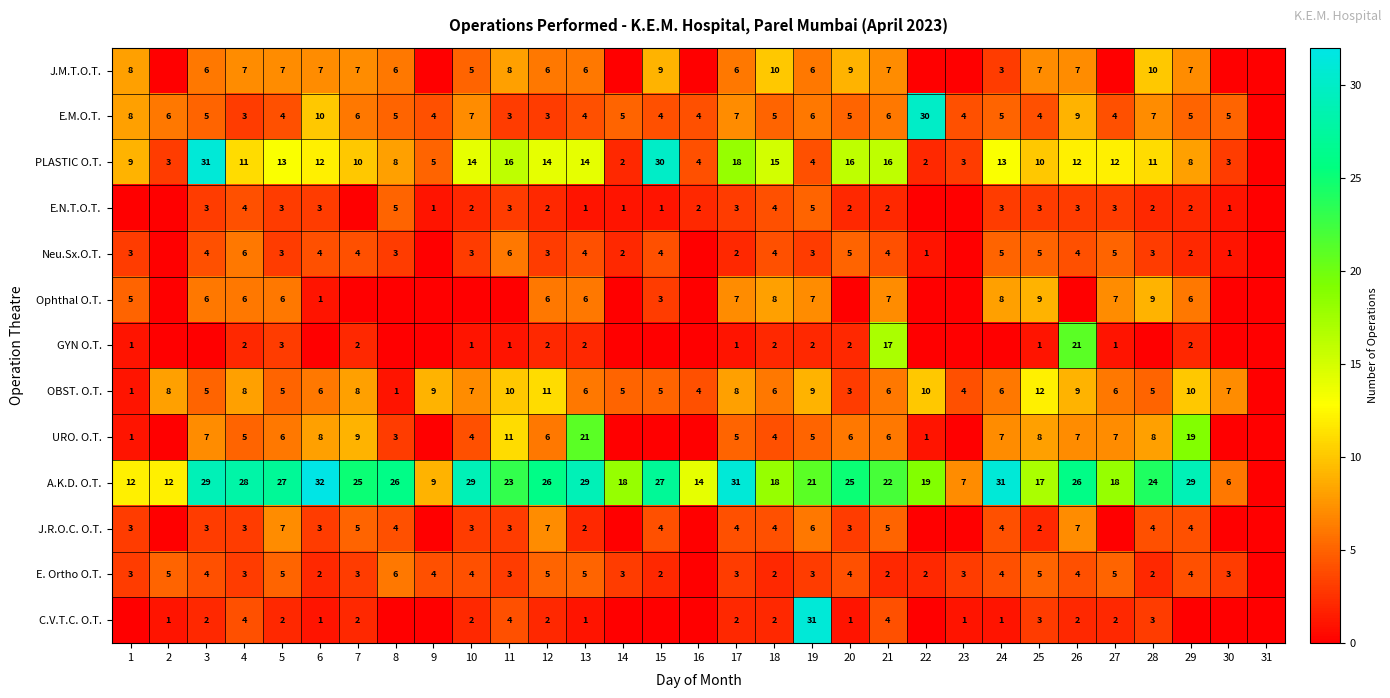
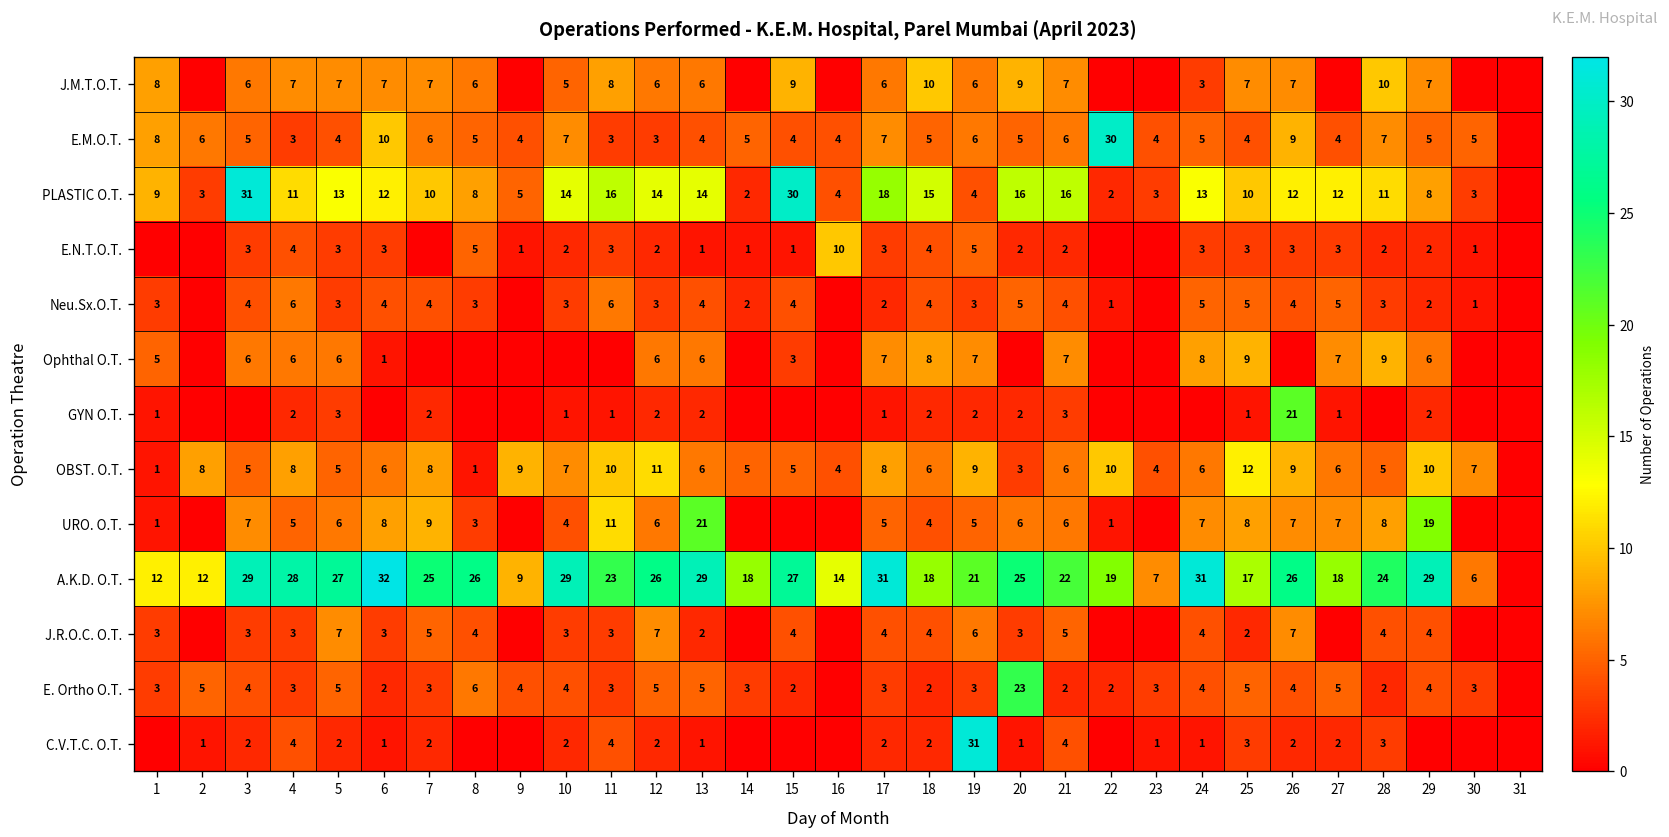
E.N.T.O.T., 16: 2 -> 10
GYN O.T., 21: 17 -> 3
E. Ortho O.T., 20: 4 -> 23
